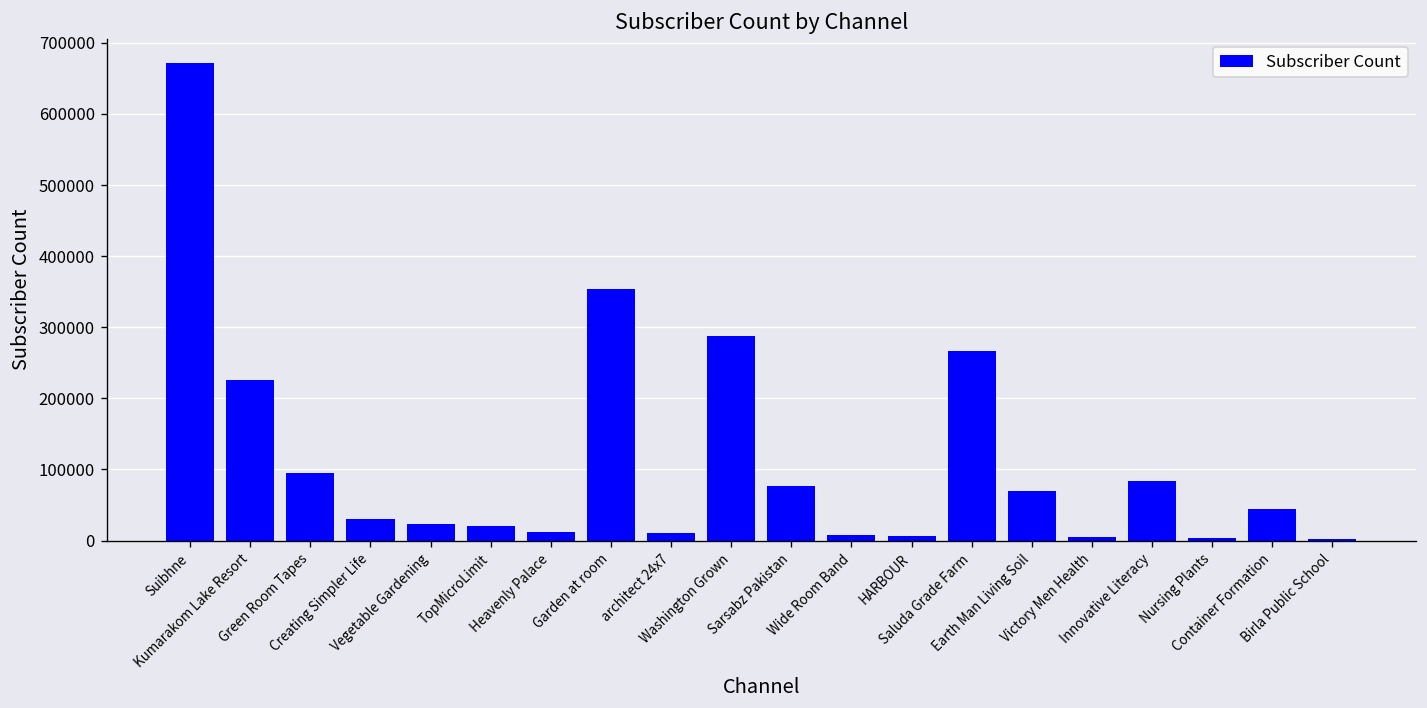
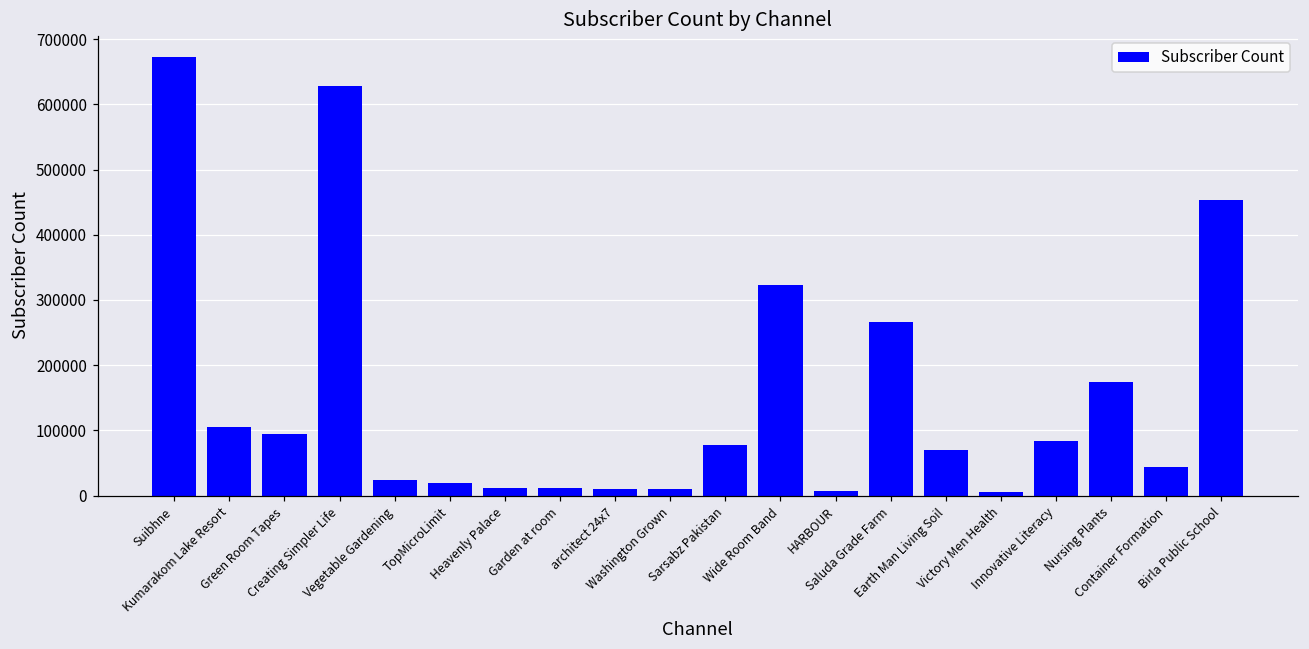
Kumarakom Lake Resort: 230000 -> 110000
Creating Simpler Life: 30000 -> 630000
Garden at room: 350000 -> 10000
Washington Grown: 290000 -> 10000
Wide Room Band: 10000 -> 320000
Nursing Plants: 0 -> 170000
Birla Public School: 0 -> 450000
